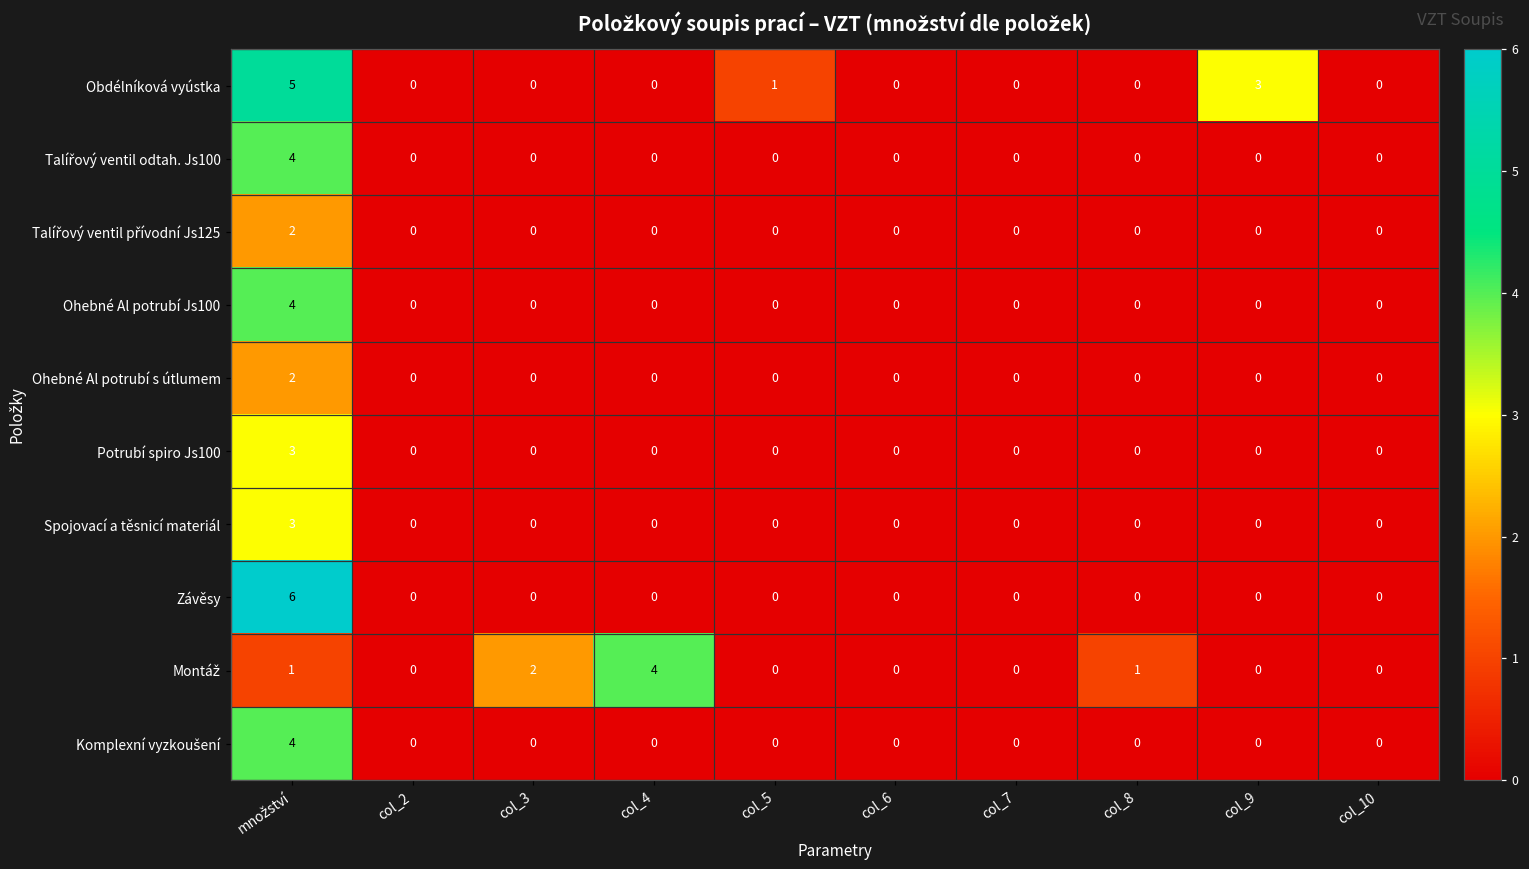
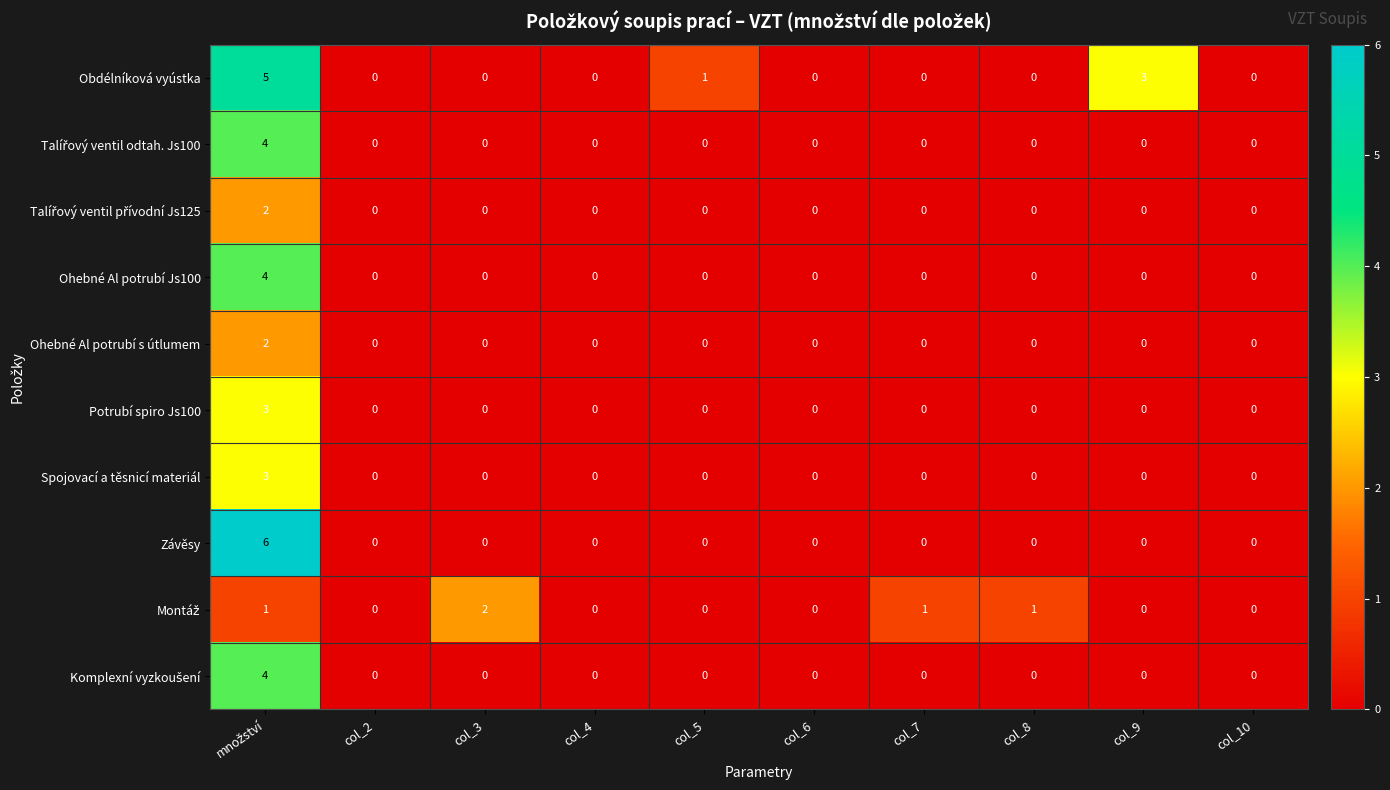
Montáž, col_4: 4 -> 0
Montáž, col_7: 0 -> 1
